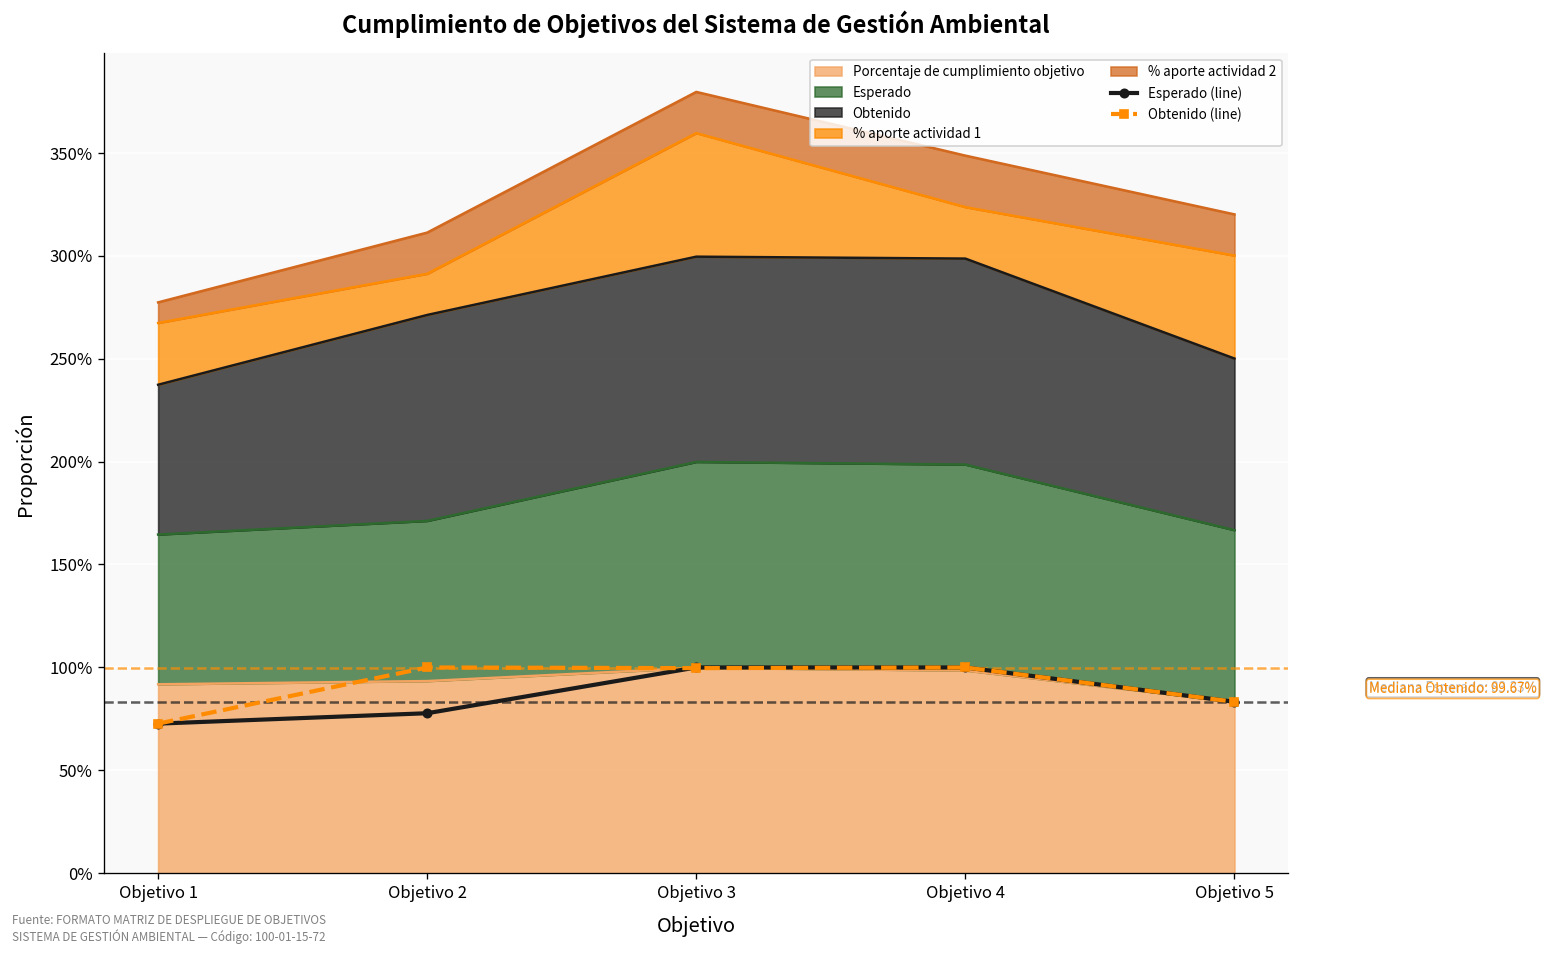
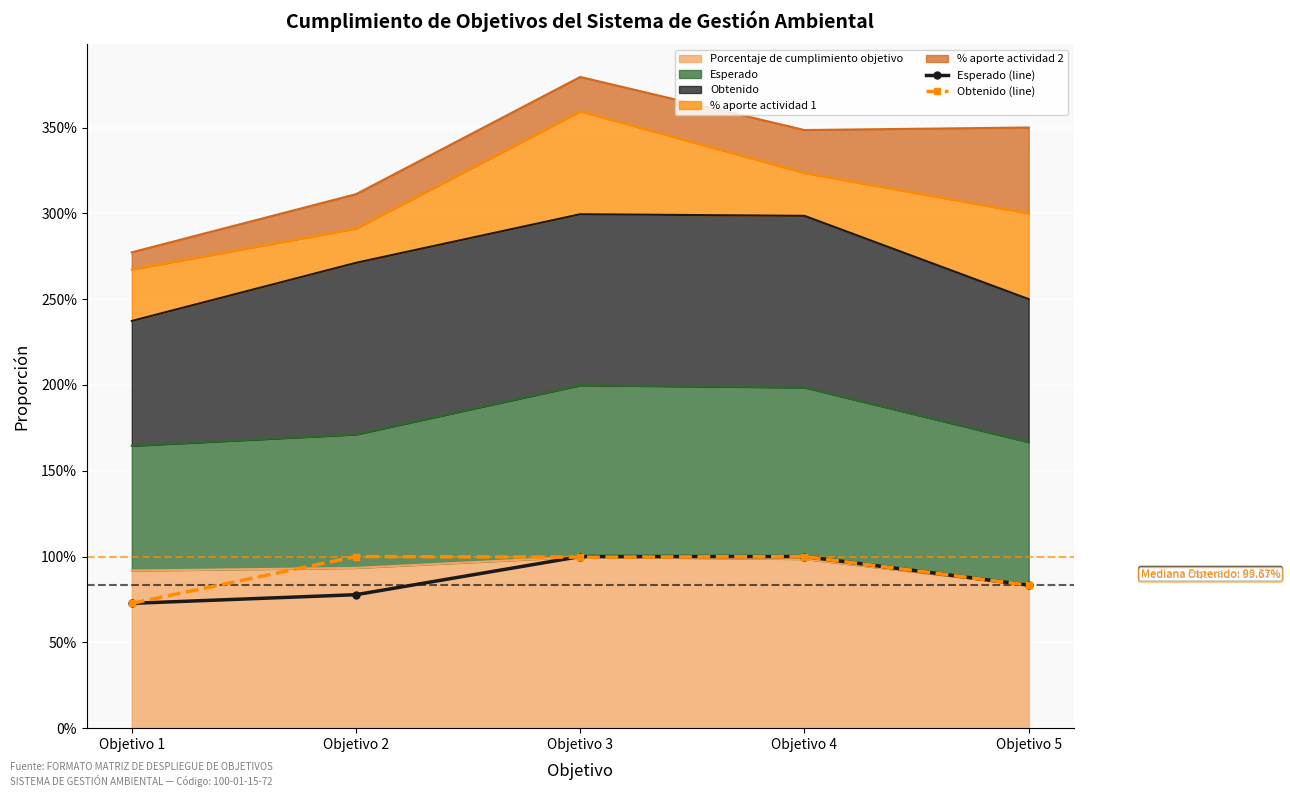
% aporte actividad 2, Objetivo 5: 20% -> 50%
